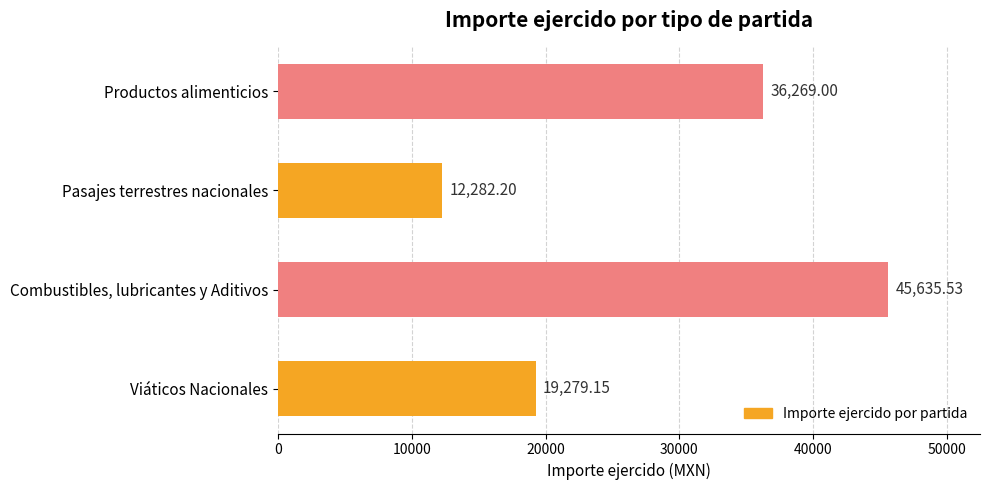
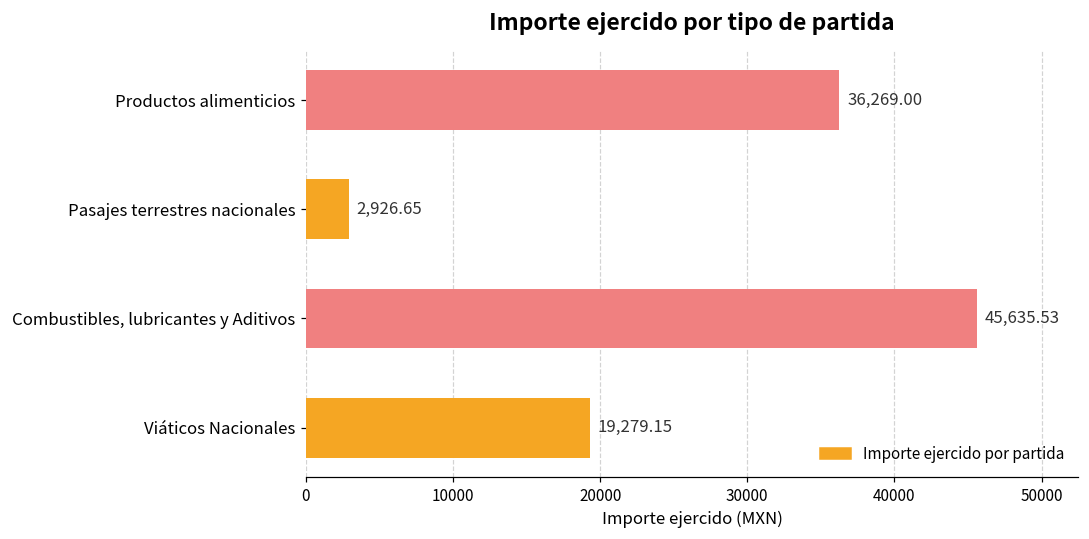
Pasajes terrestres nacionales: 12,282.20 -> 2,926.65
